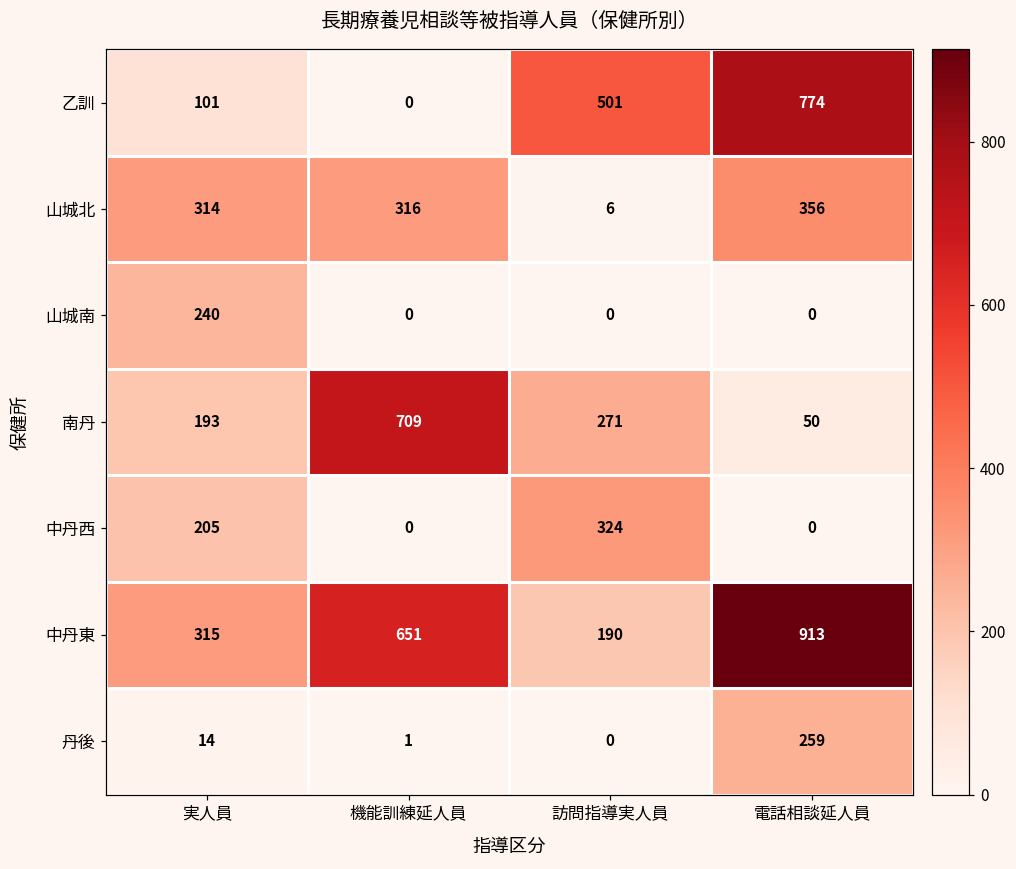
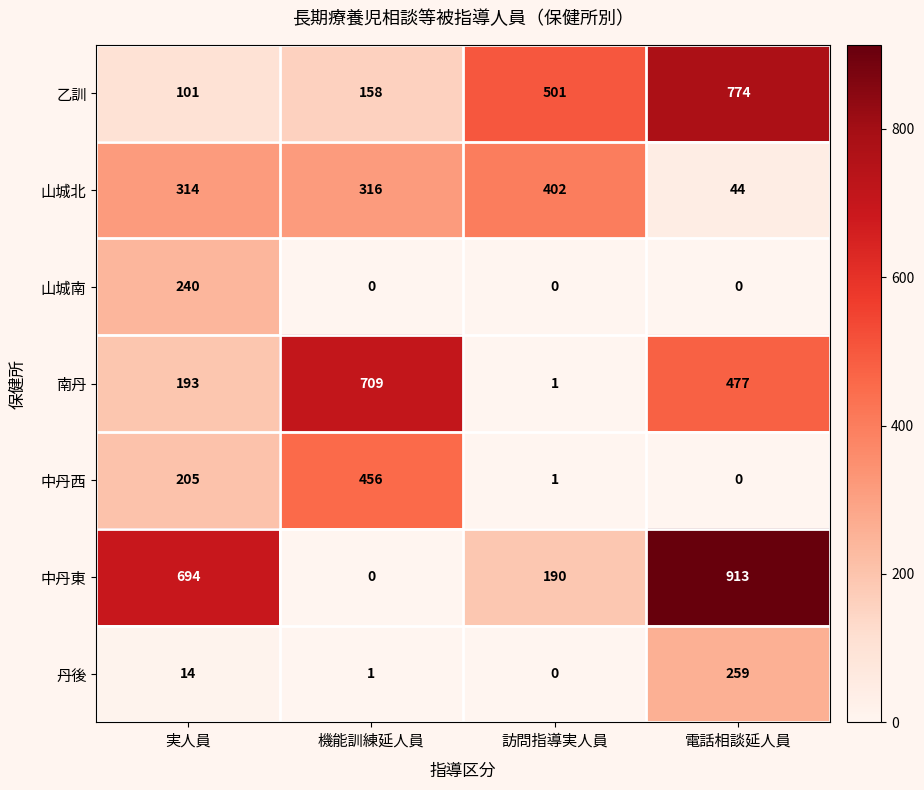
乙訓, 機能訓練延人員: 0 -> 158
山城北, 訪問指導実人員: 6 -> 402
山城北, 電話相談延人員: 356 -> 44
南丹, 訪問指導実人員: 271 -> 1
南丹, 電話相談延人員: 50 -> 477
中丹西, 機能訓練延人員: 0 -> 456
中丹西, 訪問指導実人員: 324 -> 1
中丹東, 実人員: 315 -> 694
中丹東, 機能訓練延人員: 651 -> 0
